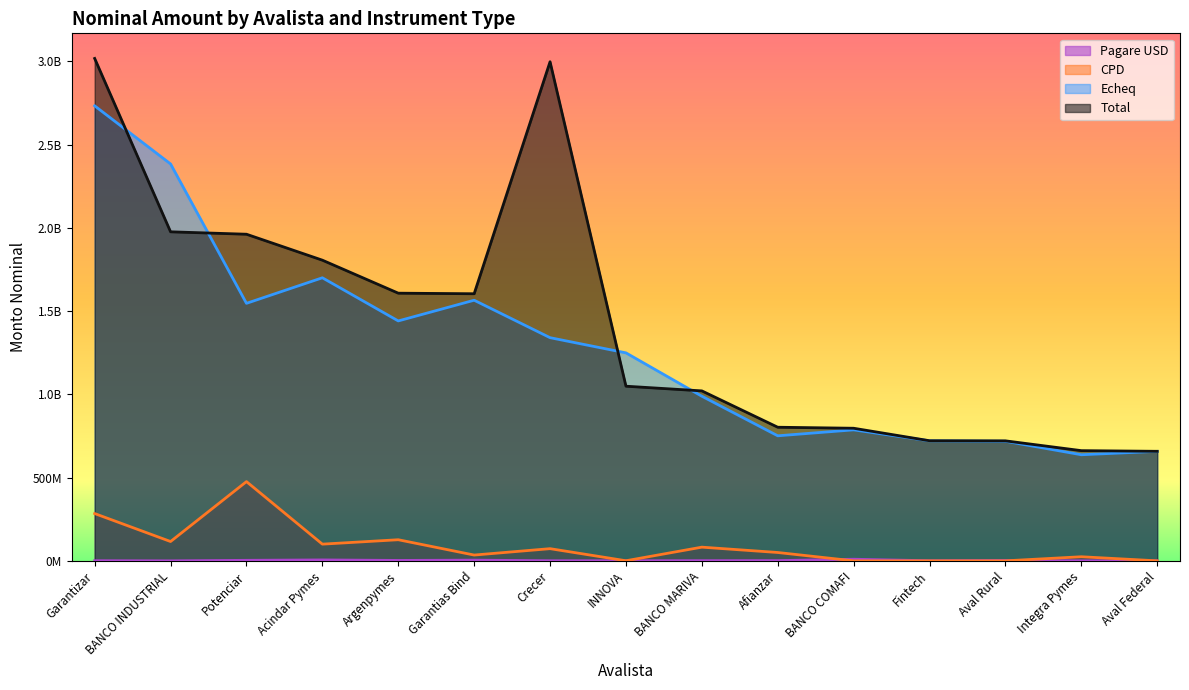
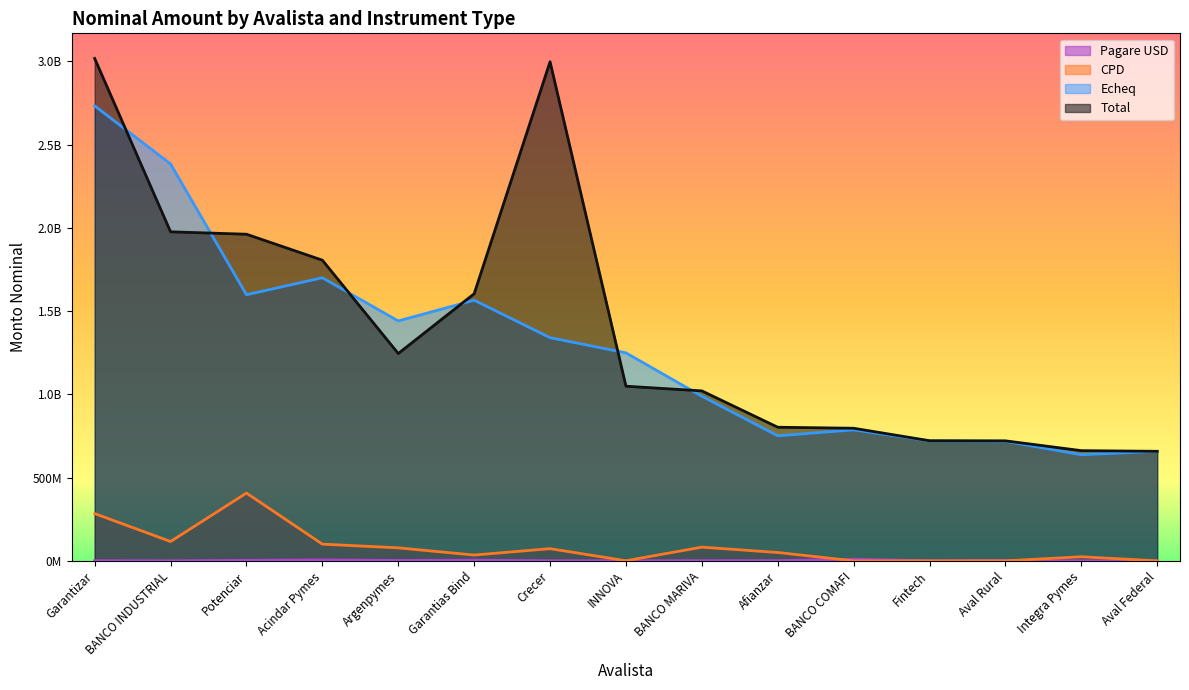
CPD, Potenciar: 480000000 -> 410000000
Echeq, Potenciar: 1550000000 -> 1600000000
CPD, Argenpymes: 130000000 -> 80000000
Total, Argenpymes: 1610000000 -> 1250000000
